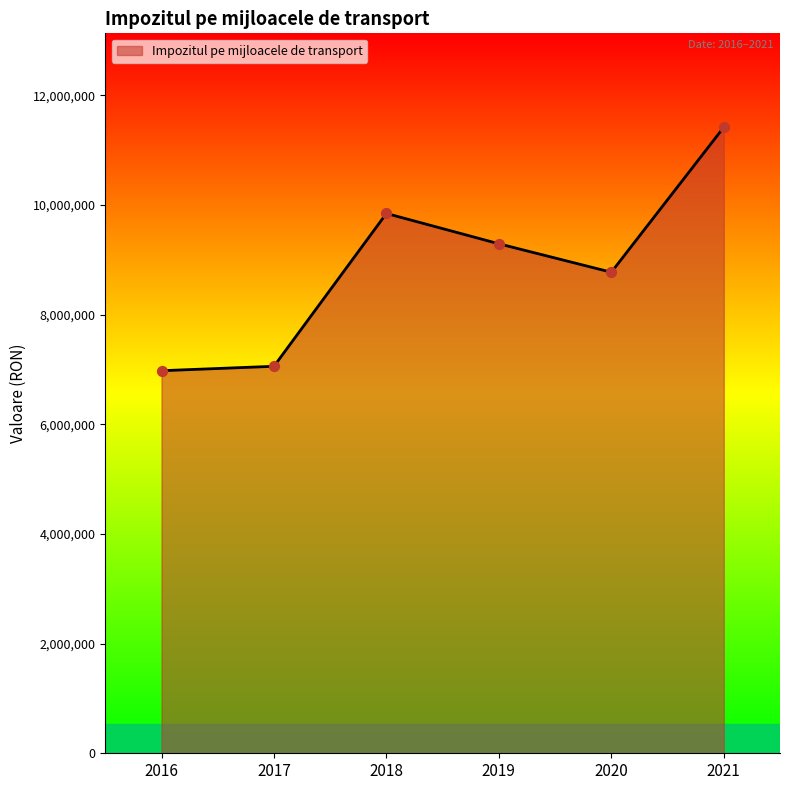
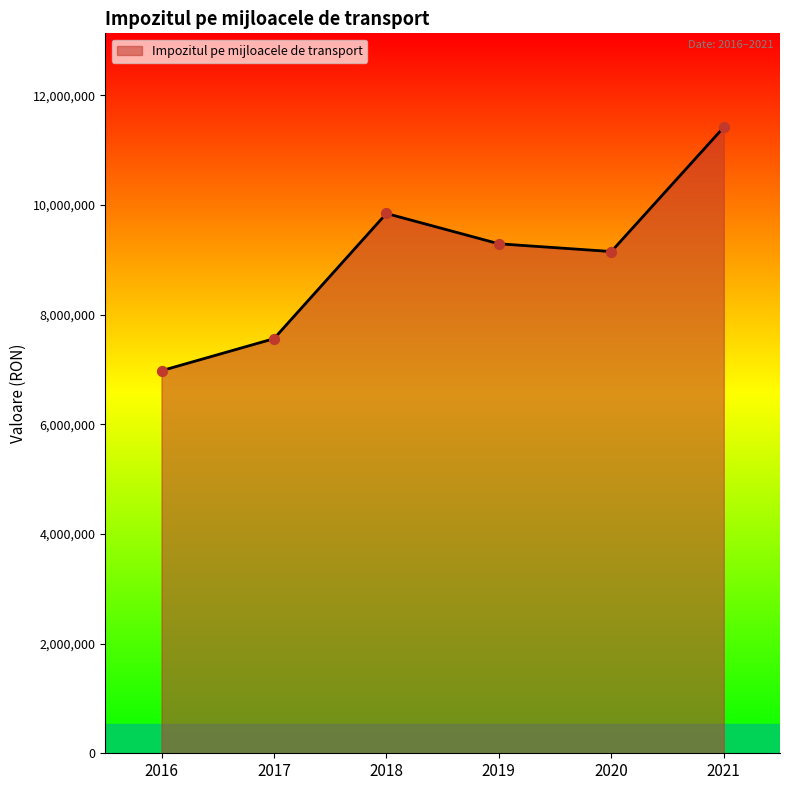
2017: 7,100,000 -> 7,600,000
2020: 8,800,000 -> 9,200,000
